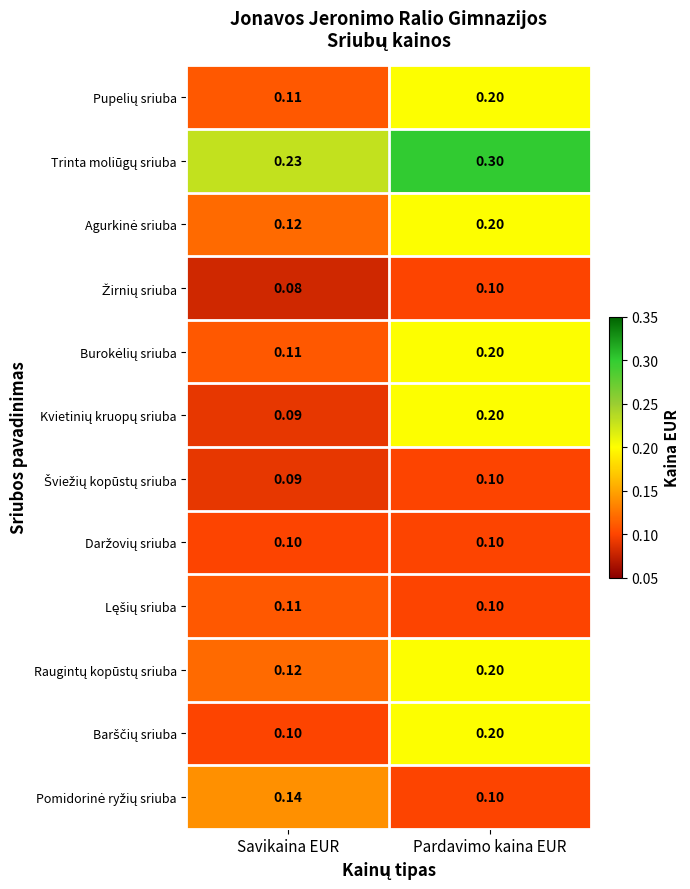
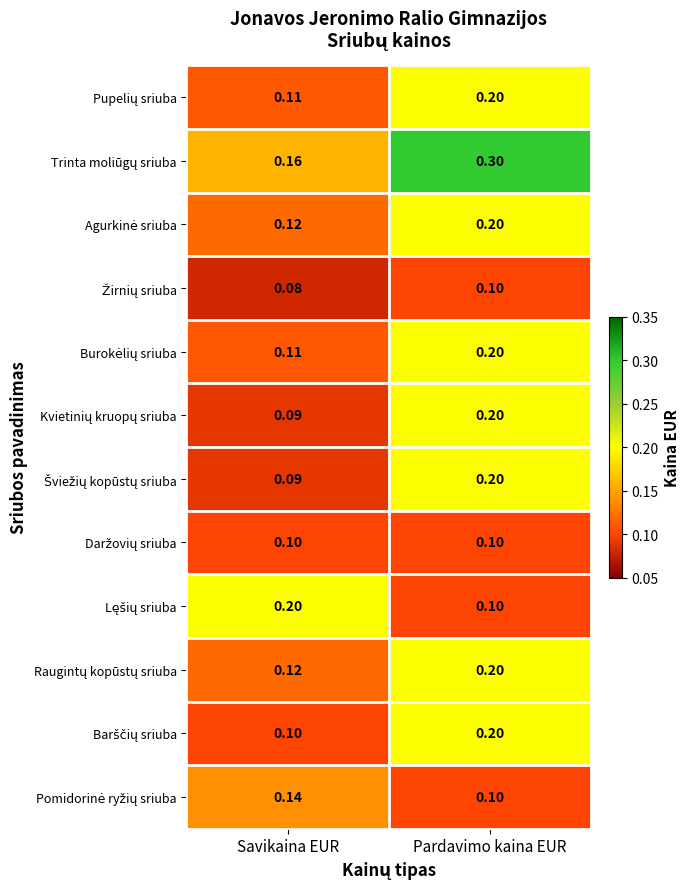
Trinta moliūgų sriuba, Savikaina EUR: 0.23 -> 0.16
Šviežių kopūstų sriuba, Pardavimo kaina EUR: 0.10 -> 0.20
Lęšių sriuba, Savikaina EUR: 0.11 -> 0.20
